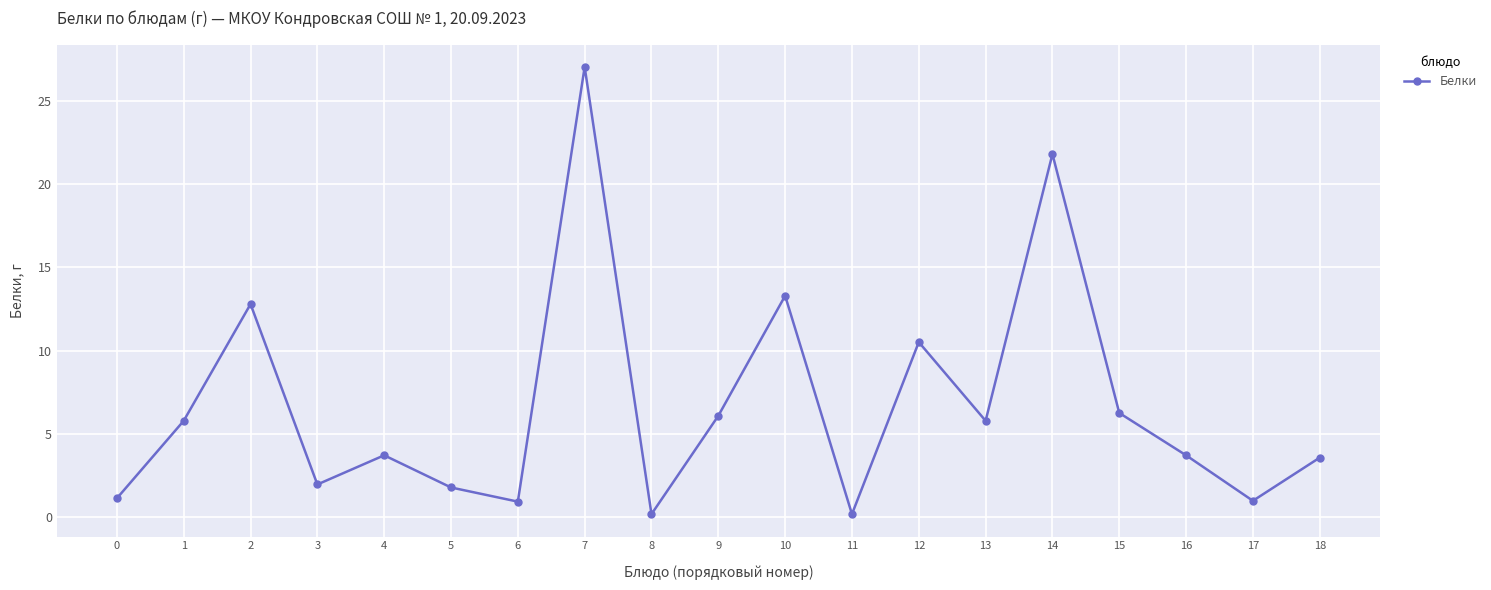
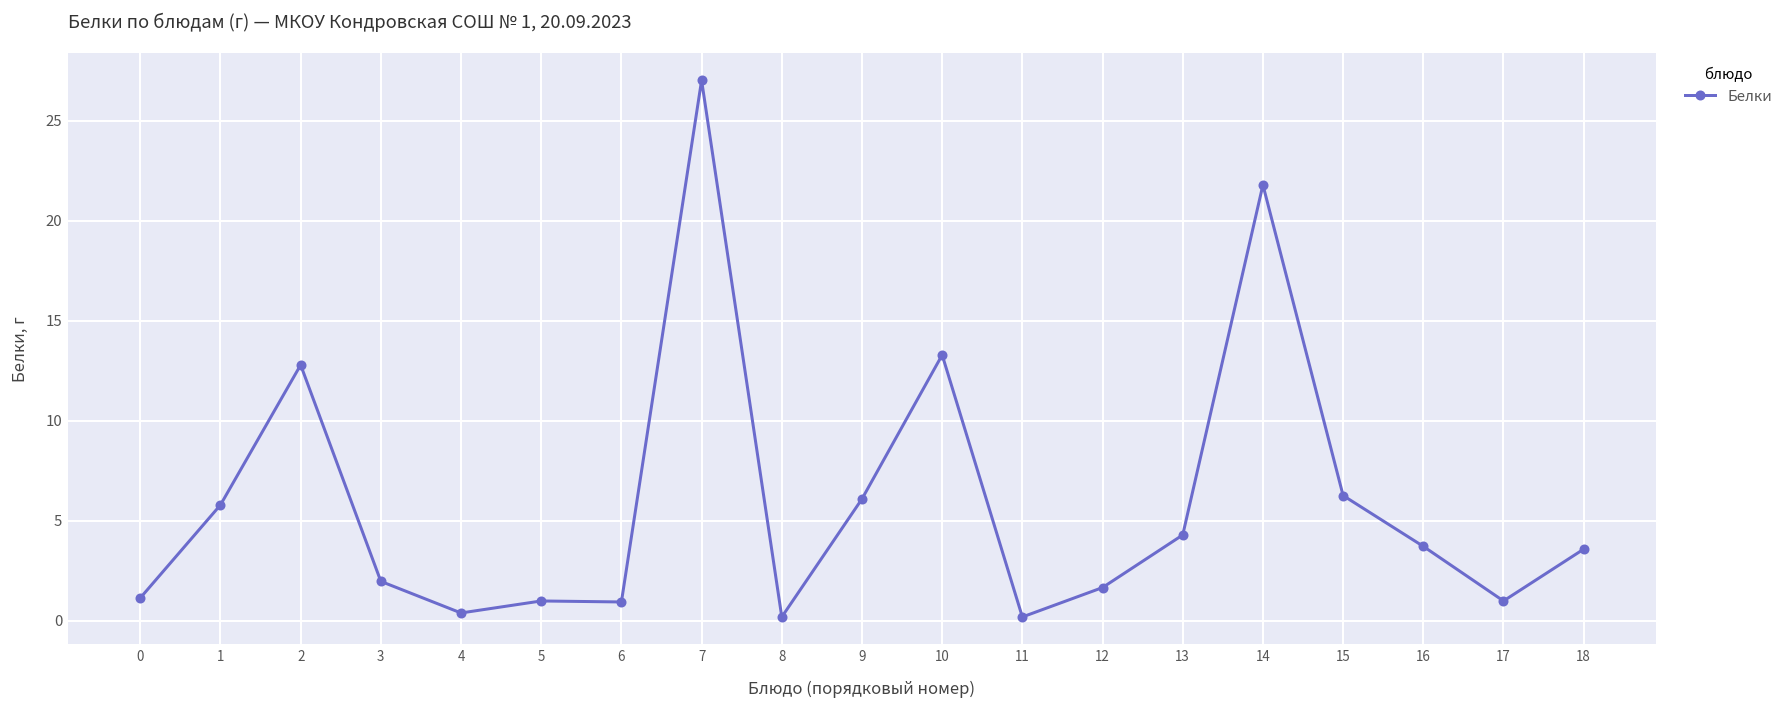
4: 3.7 -> 0.4
5: 1.8 -> 1.0
12: 10.5 -> 1.7
13: 5.8 -> 4.3
